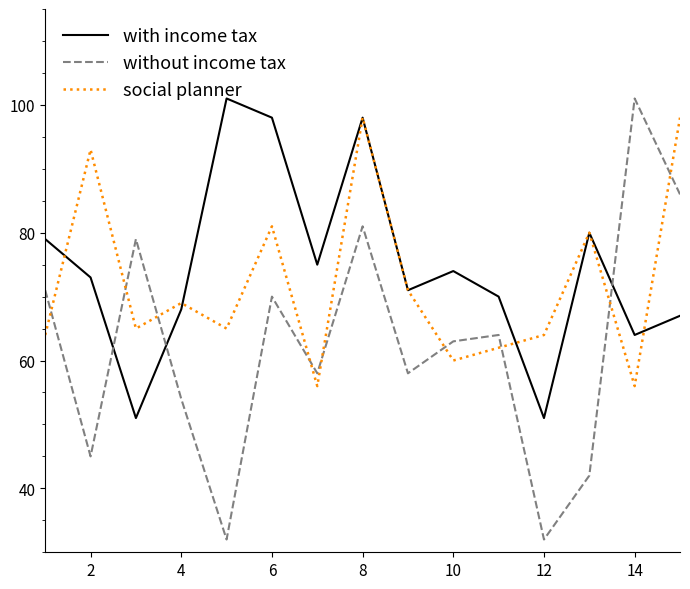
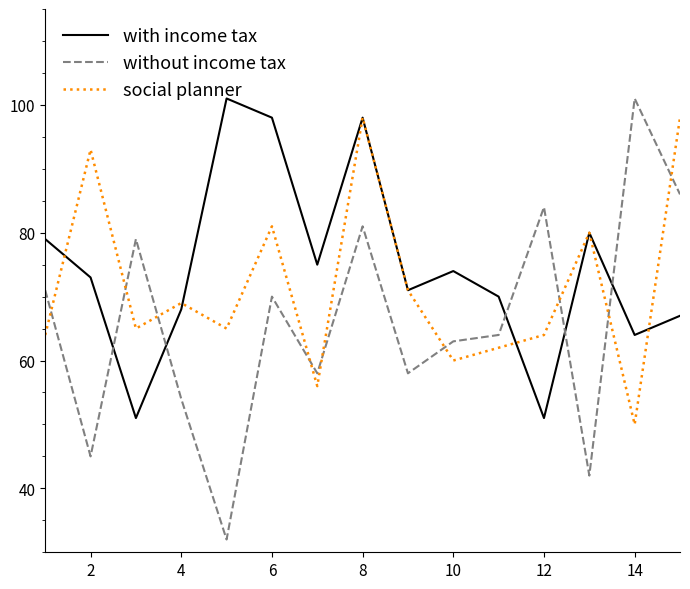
without income tax, 12: 32 -> 84
social planner, 14: 56 -> 50
